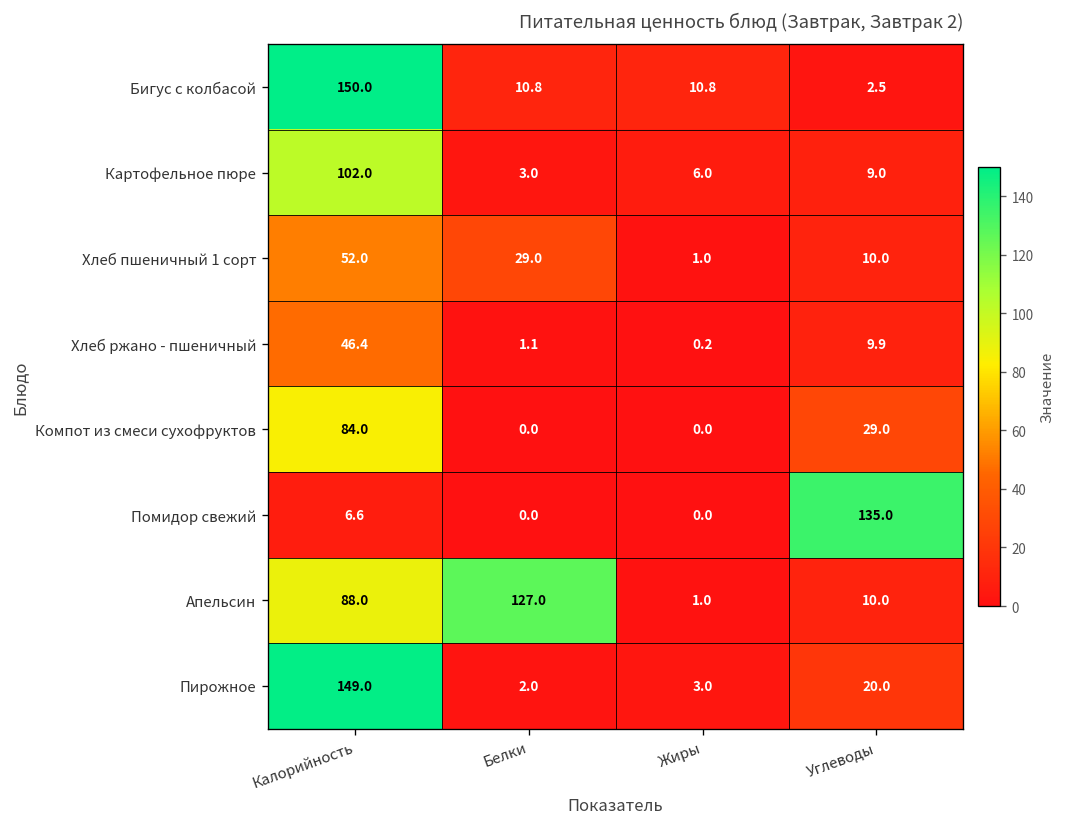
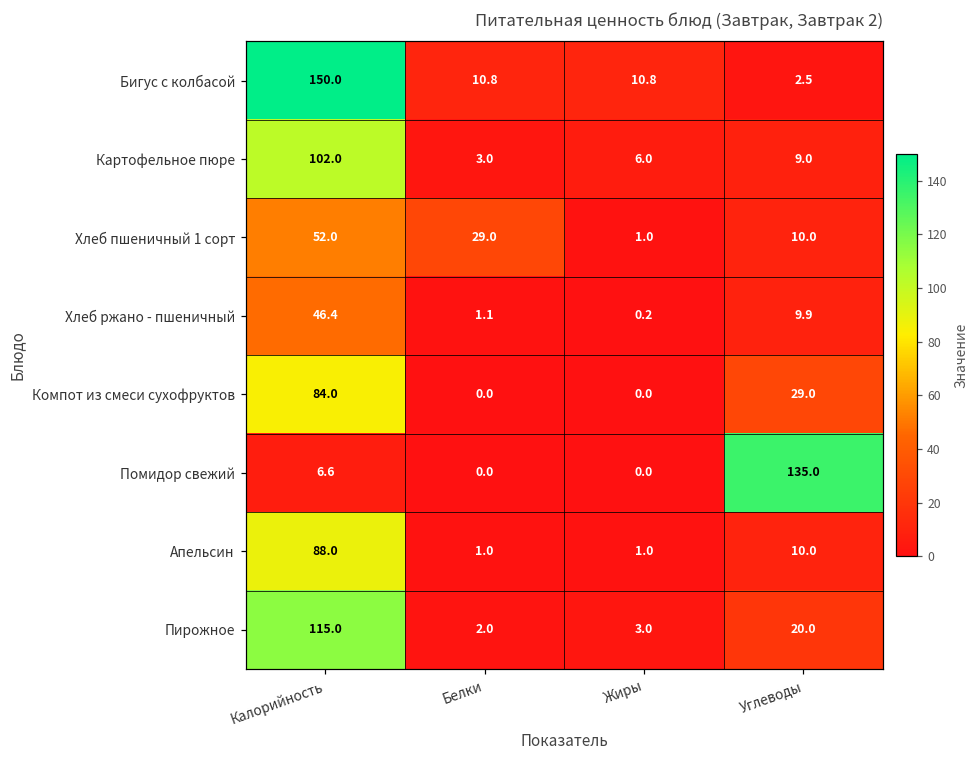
Апельсин, Белки: 127.0 -> 1.0
Пирожное, Калорийность: 149.0 -> 115.0
